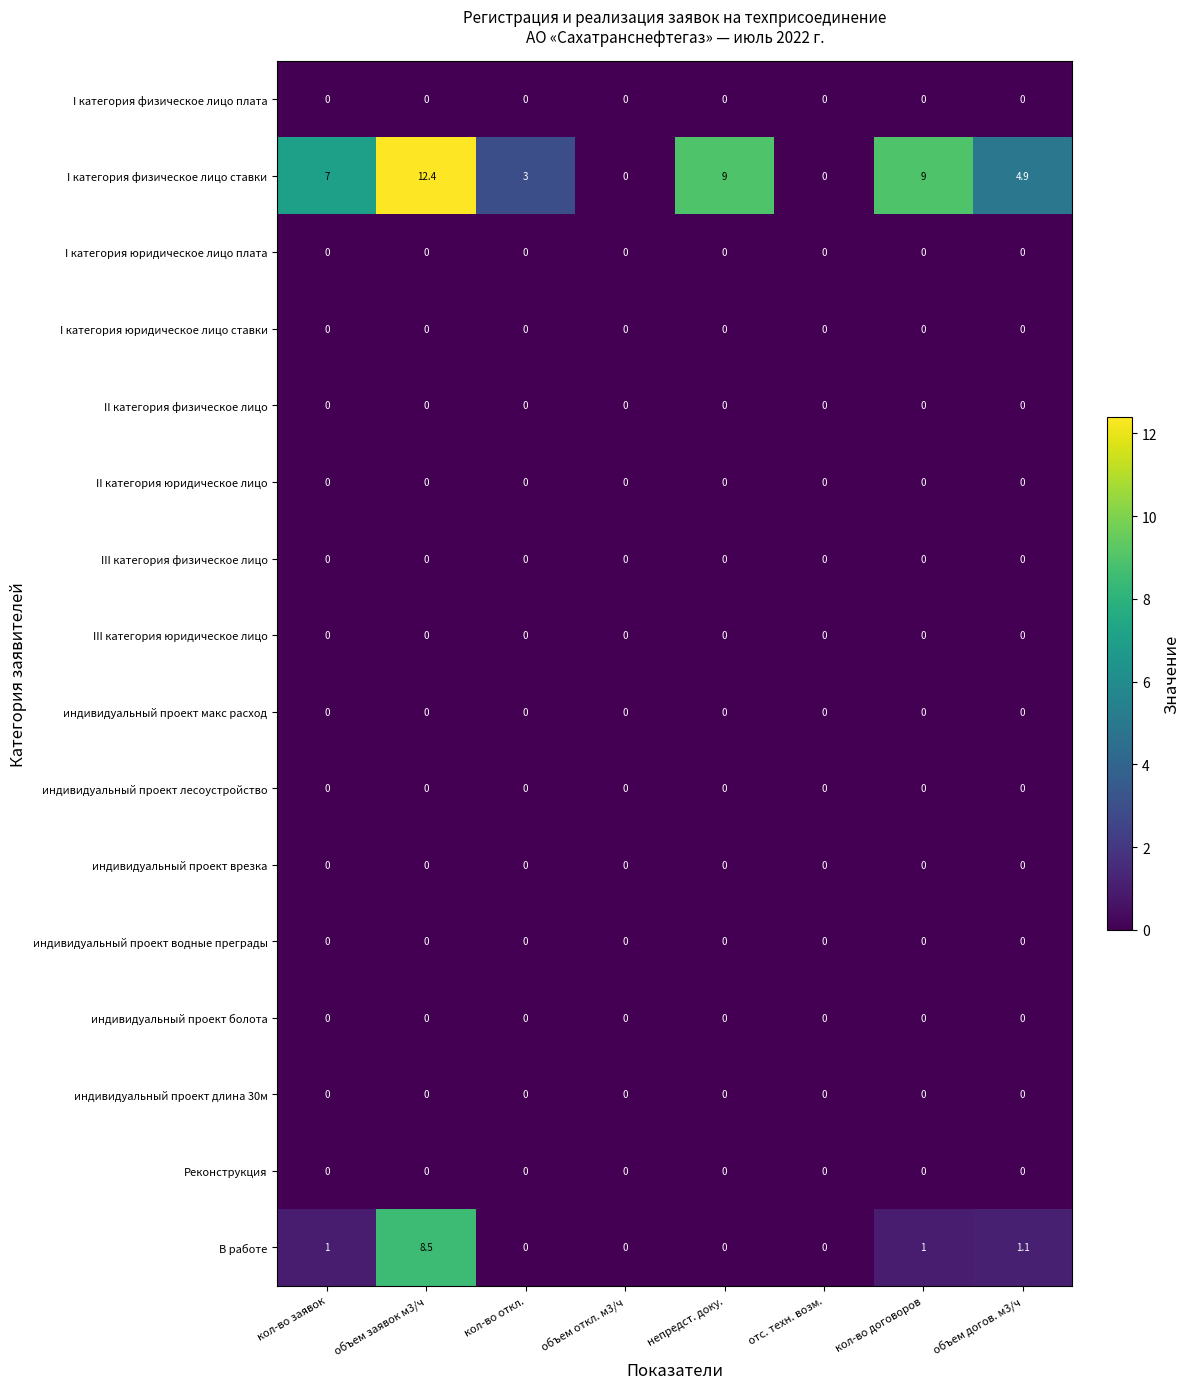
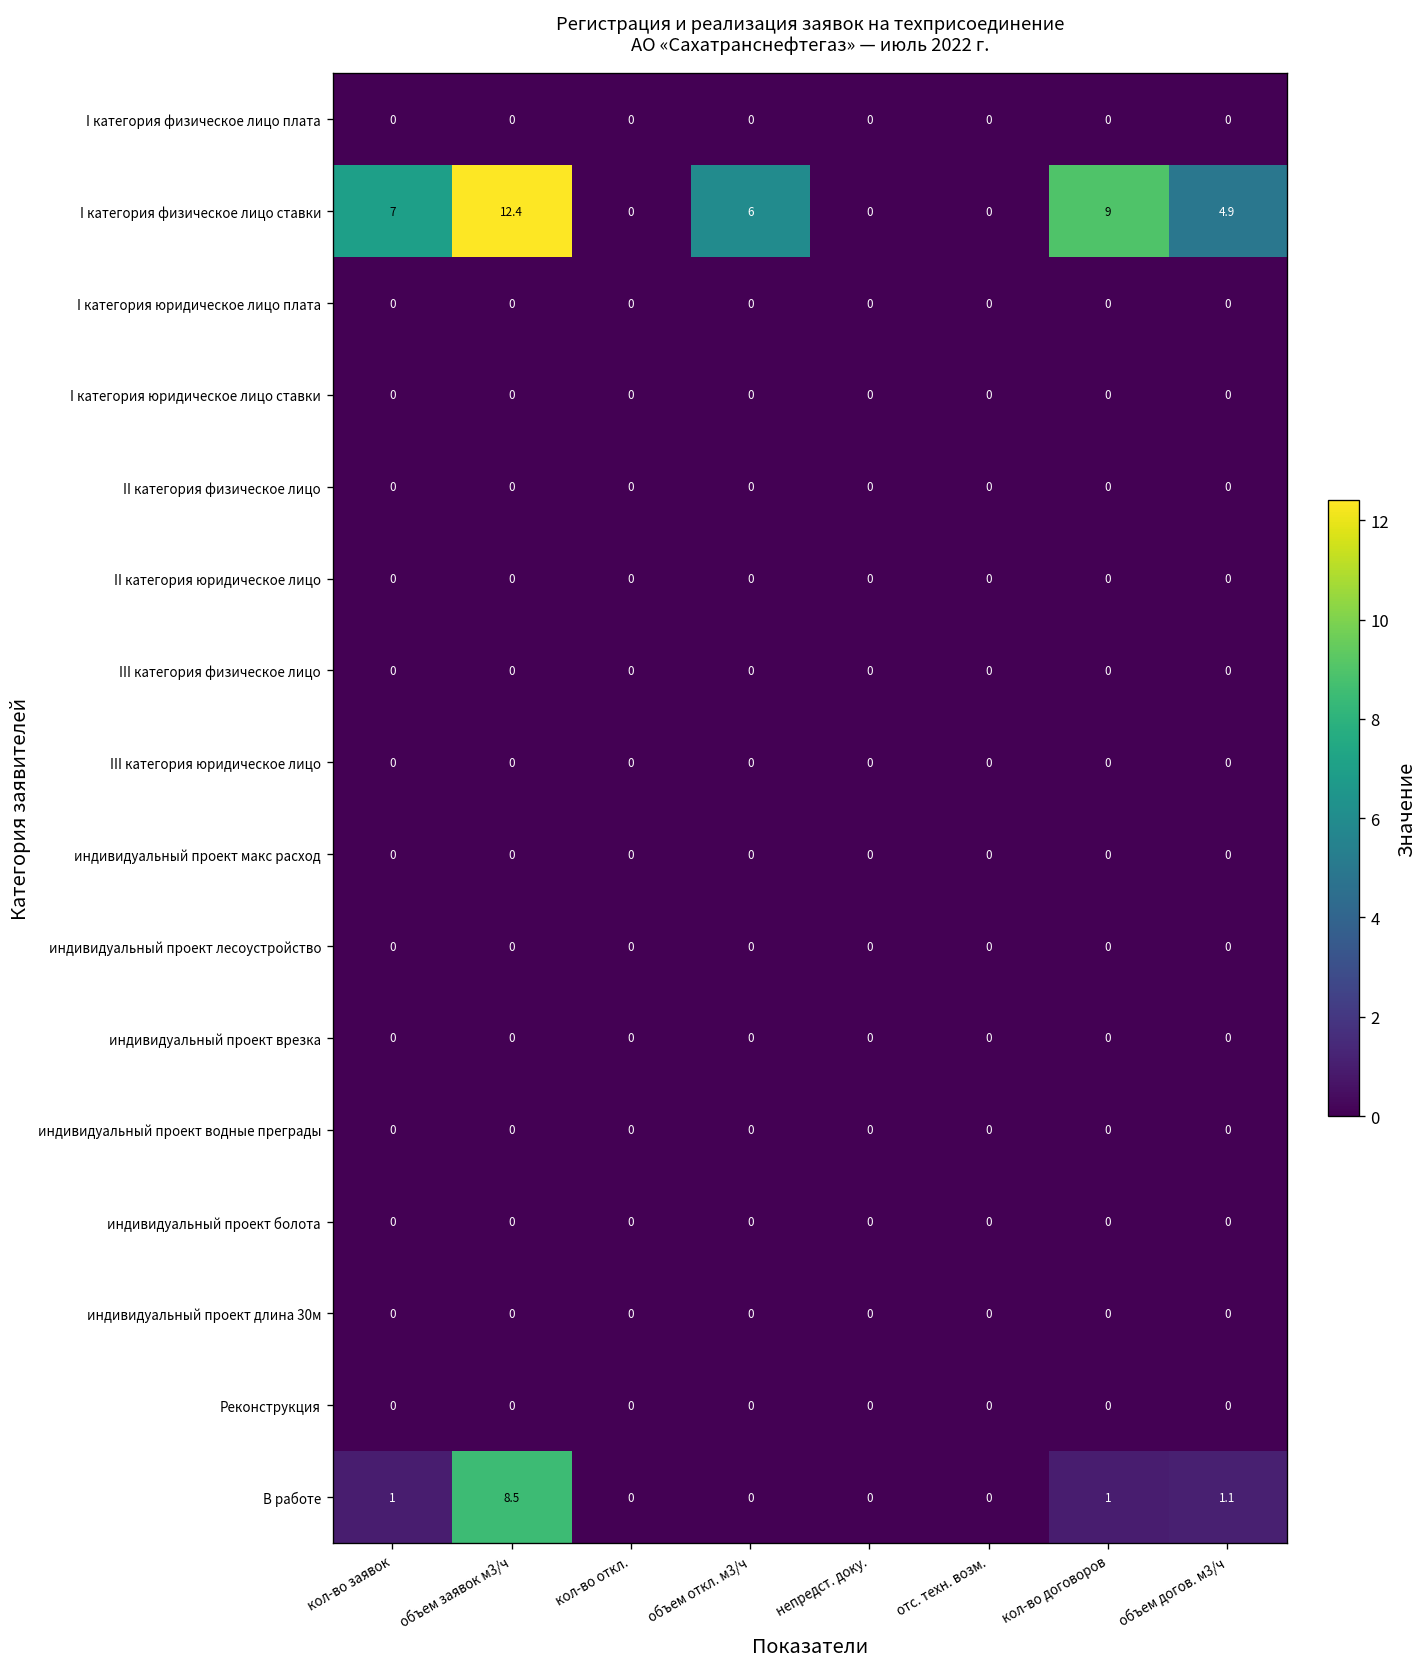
I категория физическое лицо ставки, кол-во откл.: 3 -> 0
I категория физическое лицо ставки, объем откл. м3/ч: 0 -> 6
I категория физическое лицо ставки, непредст. доку.: 9 -> 0
